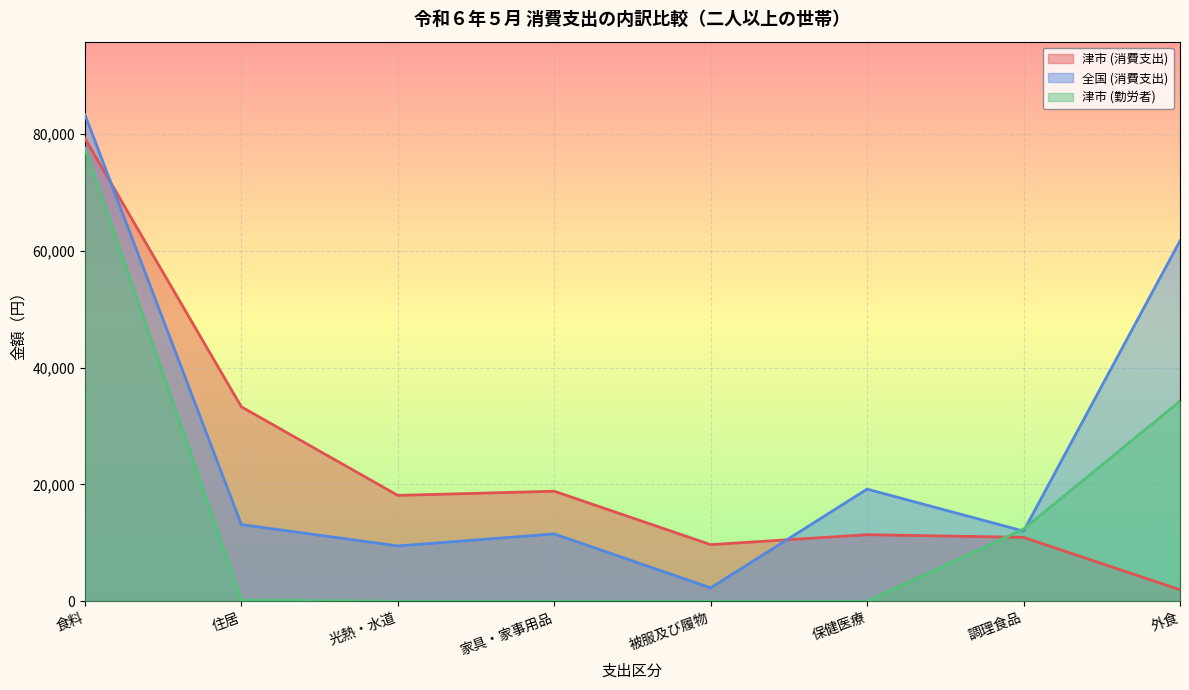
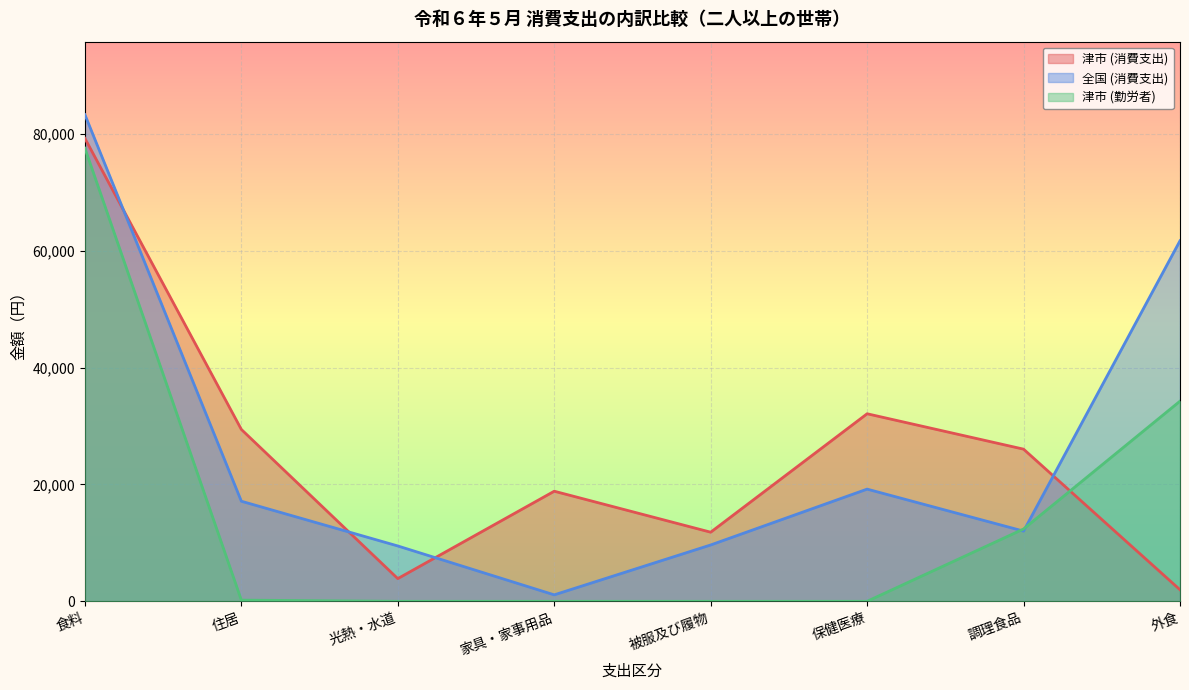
津市 (消費支出), 住居: 33,000 -> 29,000
全国 (消費支出), 住居: 13,000 -> 17,000
津市 (消費支出), 光熱・水道: 18,000 -> 4,000
全国 (消費支出), 家具・家事用品: 12,000 -> 1,000
津市 (消費支出), 被服及び履物: 10,000 -> 12,000
全国 (消費支出), 被服及び履物: 2,000 -> 10,000
津市 (消費支出), 保健医療: 11,000 -> 32,000
津市 (消費支出), 調理食品: 11,000 -> 26,000
